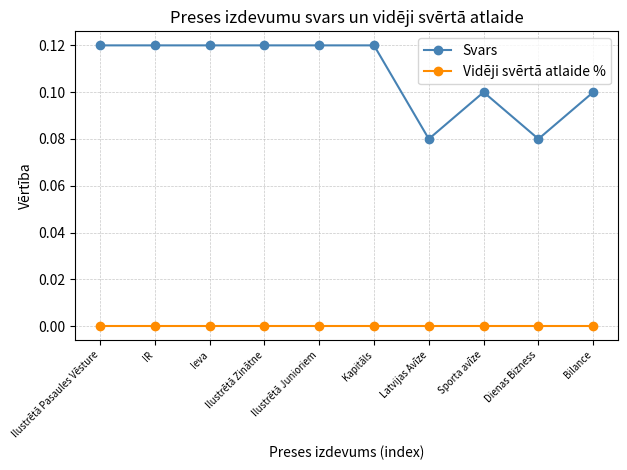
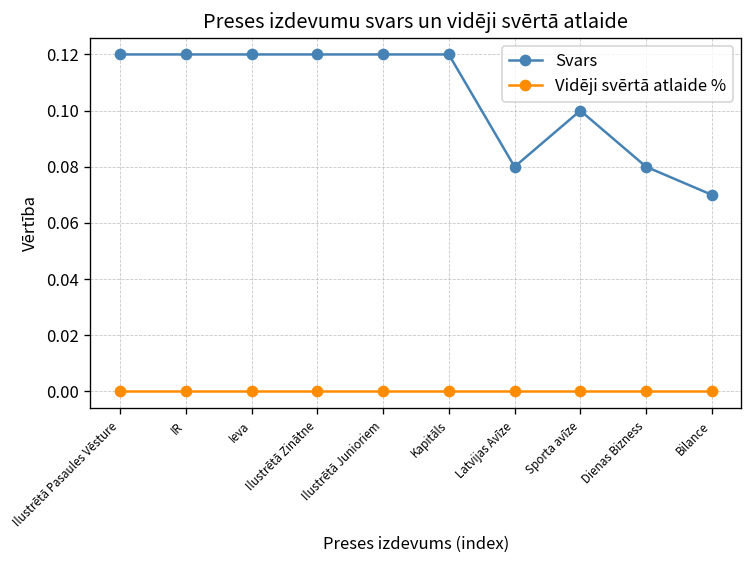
Svars, Bilance: 0.10 -> 0.07
